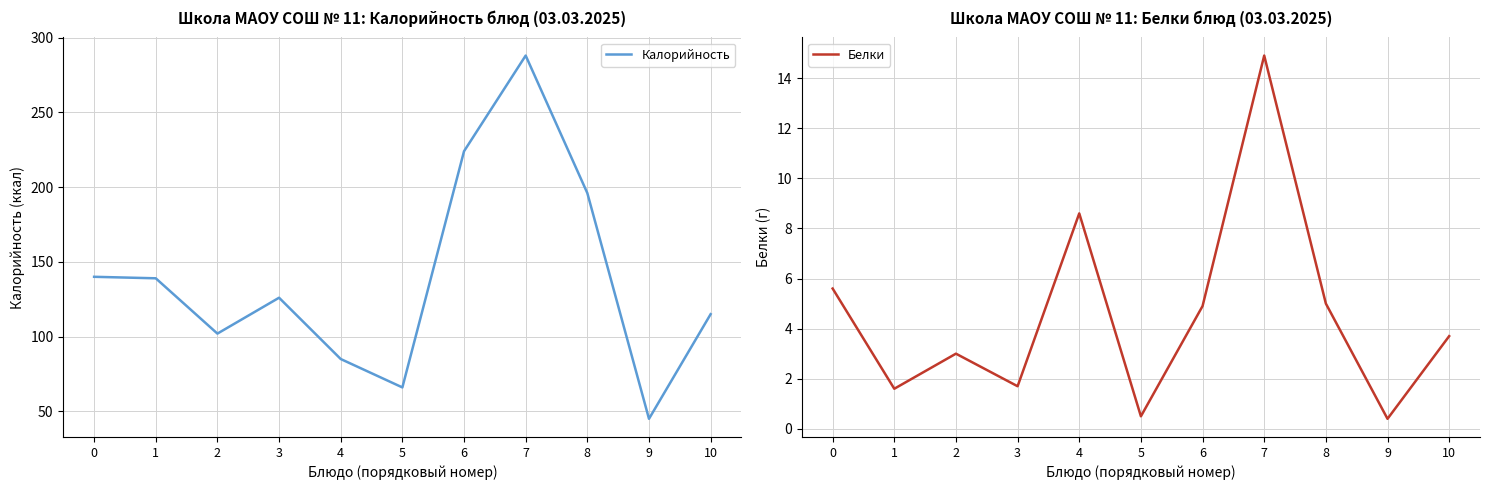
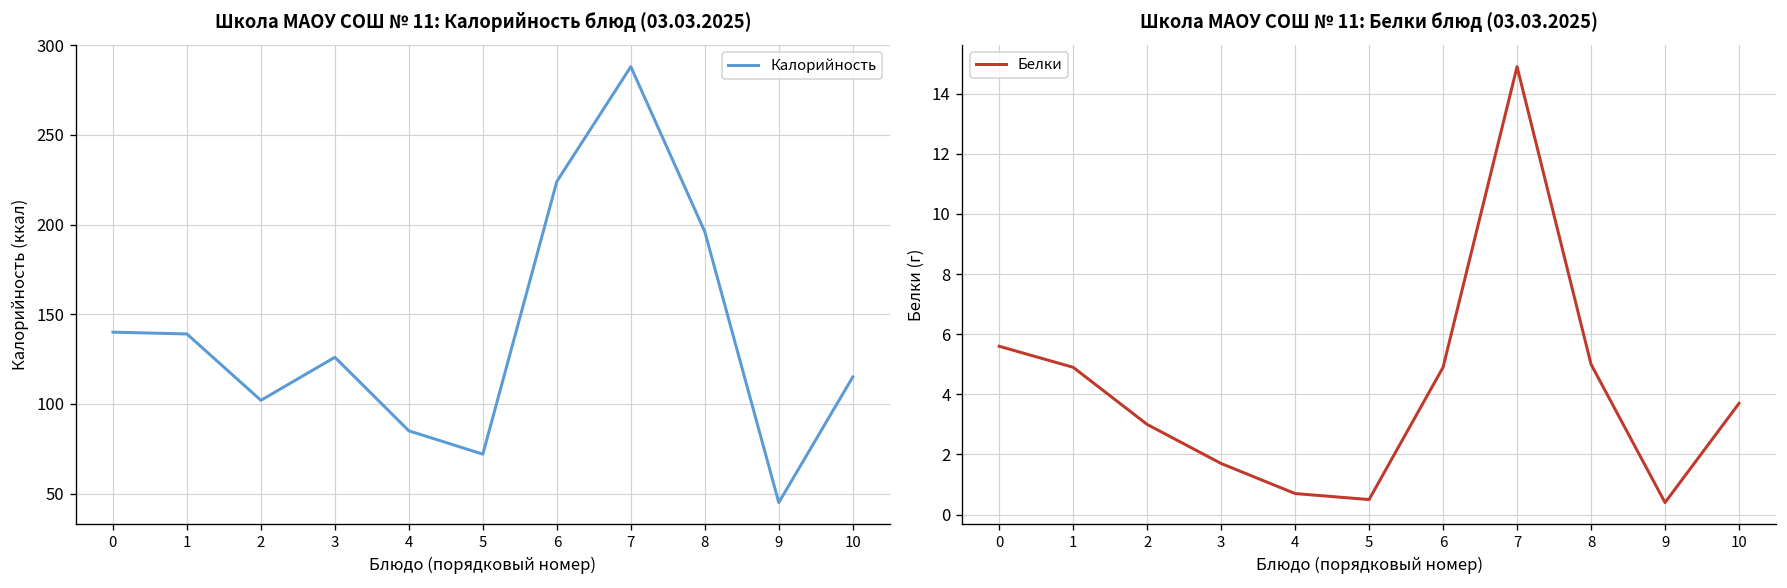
Школа МАОУ СОШ № 11: Калорийность блюд (03.03.2025), 5: 66 -> 72
Школа МАОУ СОШ № 11: Белки блюд (03.03.2025), 1: 1.6 -> 4.9
Школа МАОУ СОШ № 11: Белки блюд (03.03.2025), 4: 8.6 -> 0.7
